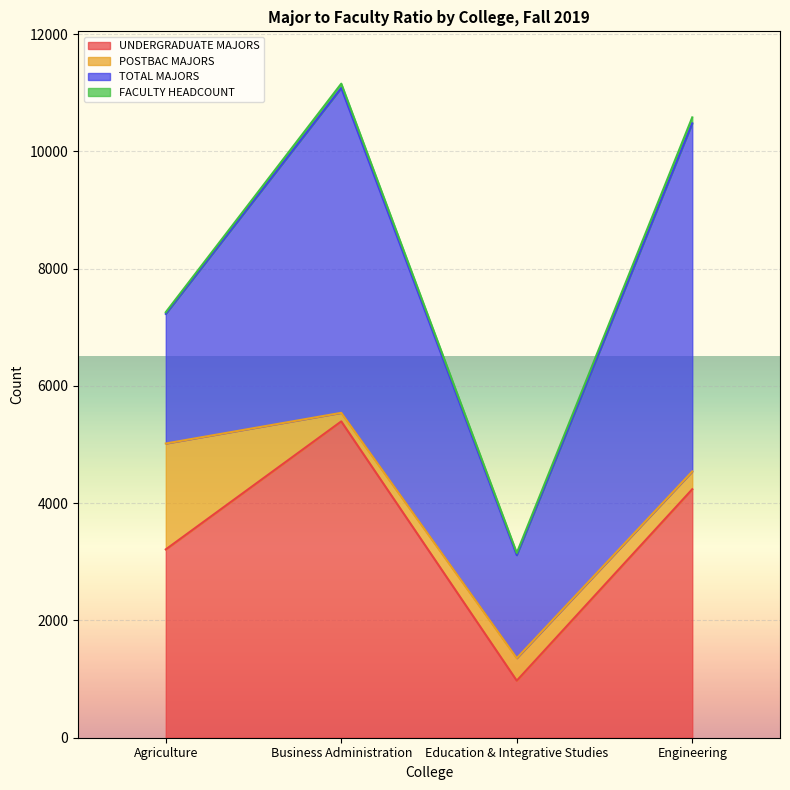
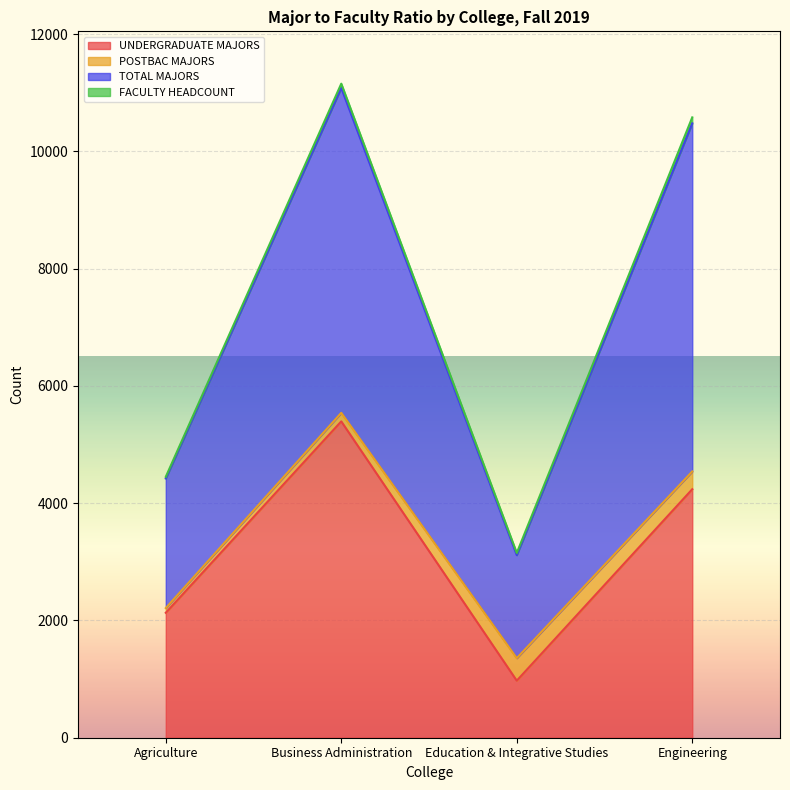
UNDERGRADUATE MAJORS, Agriculture: 3200 -> 2100
POSTBAC MAJORS, Agriculture: 1800 -> 100
